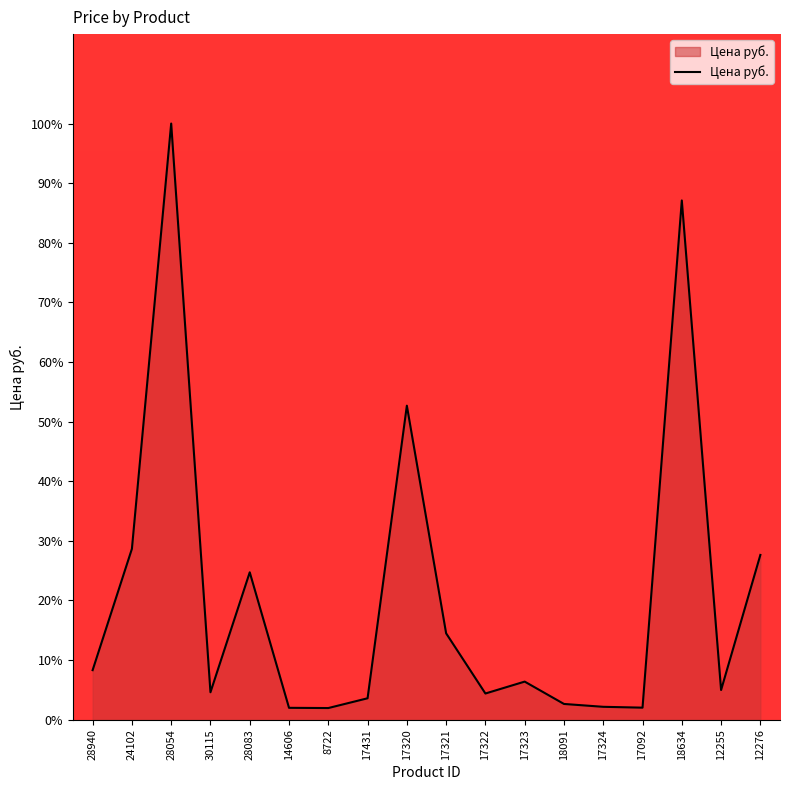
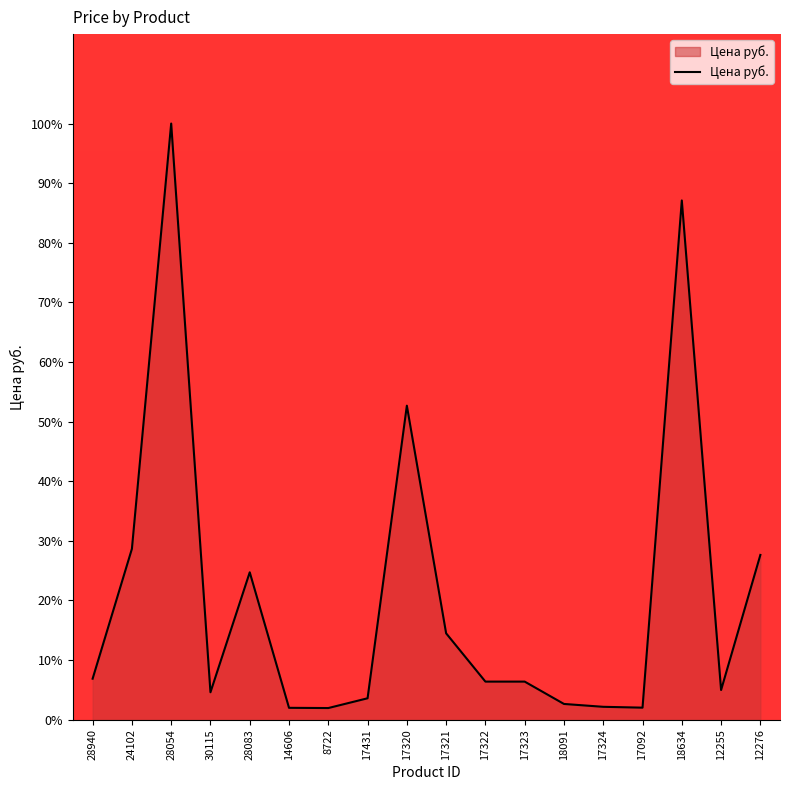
28940: 8% -> 7%
17322: 4% -> 6%
